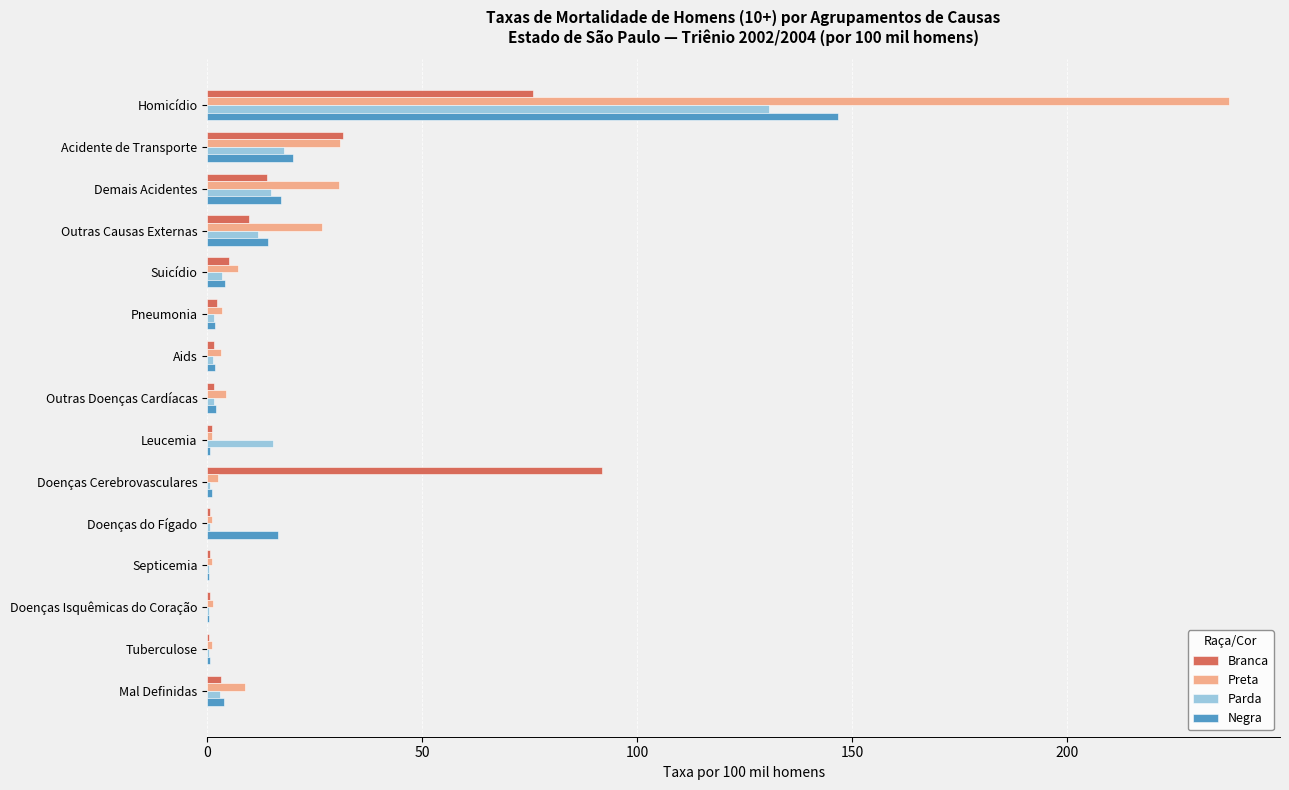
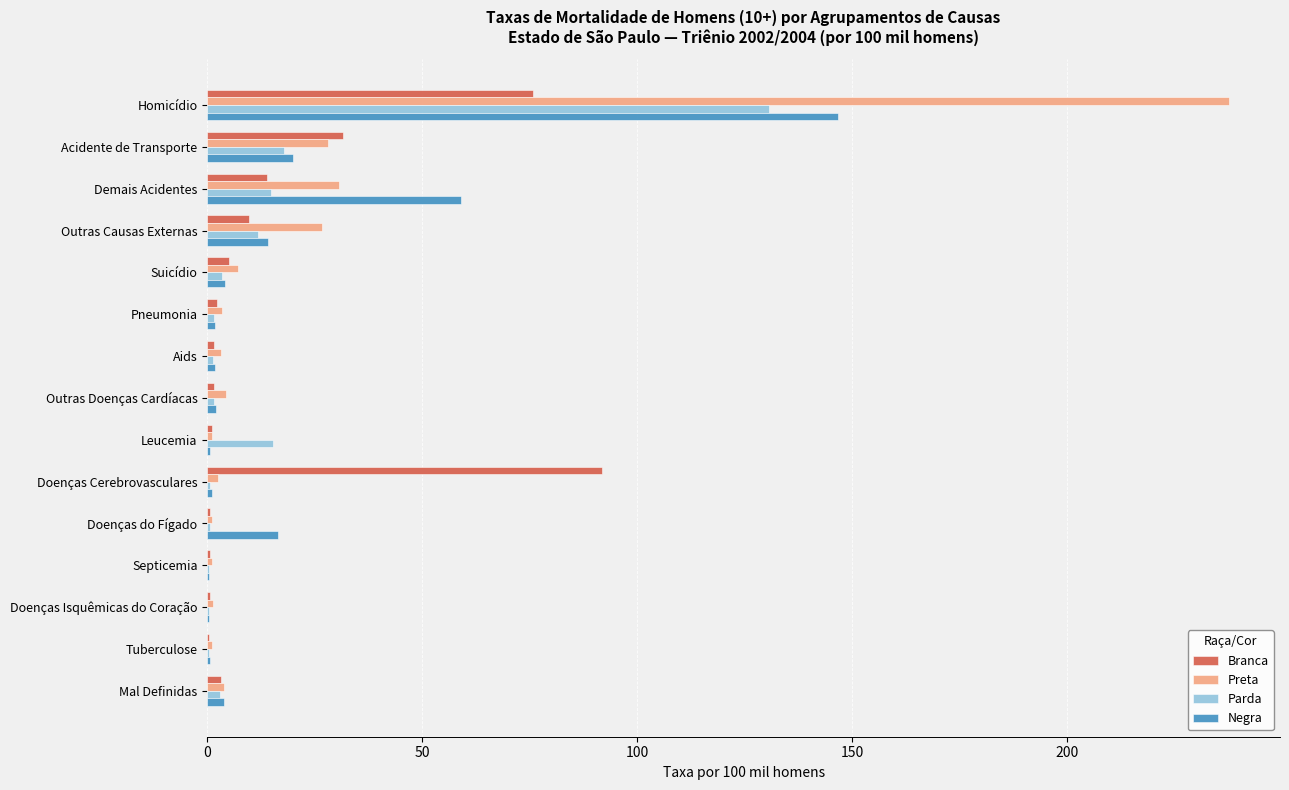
Preta, Acidente de Transporte: 31 -> 28
Negra, Demais Acidentes: 17 -> 59
Preta, Mal Definidas: 9 -> 4
